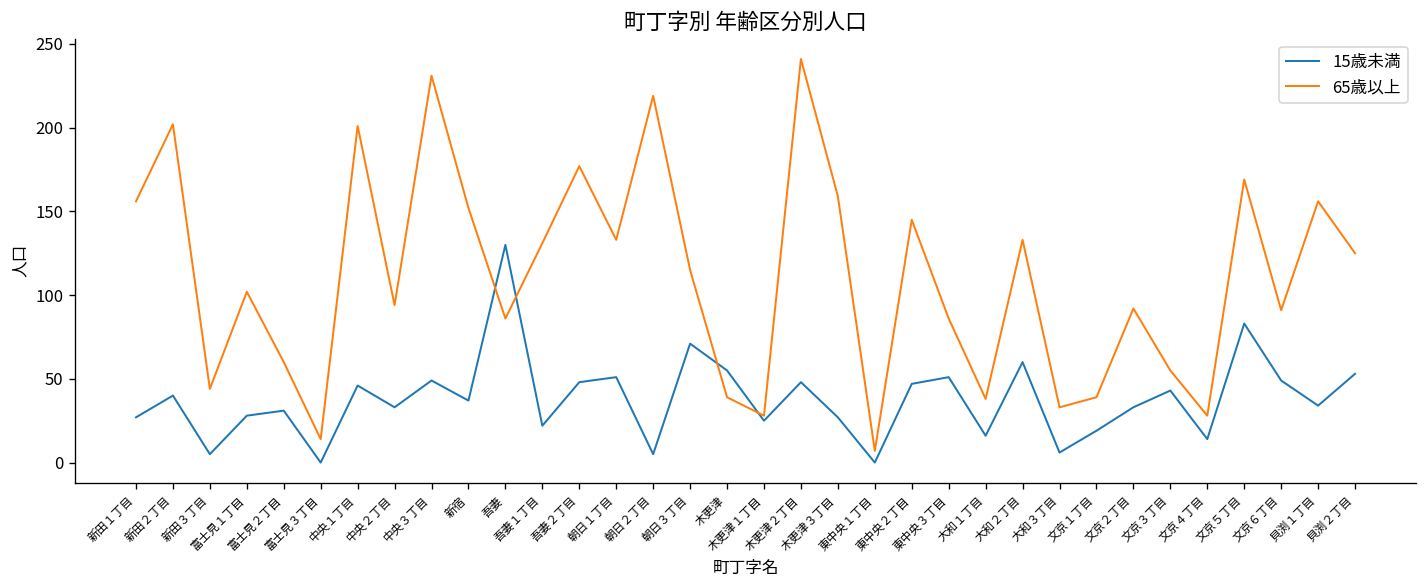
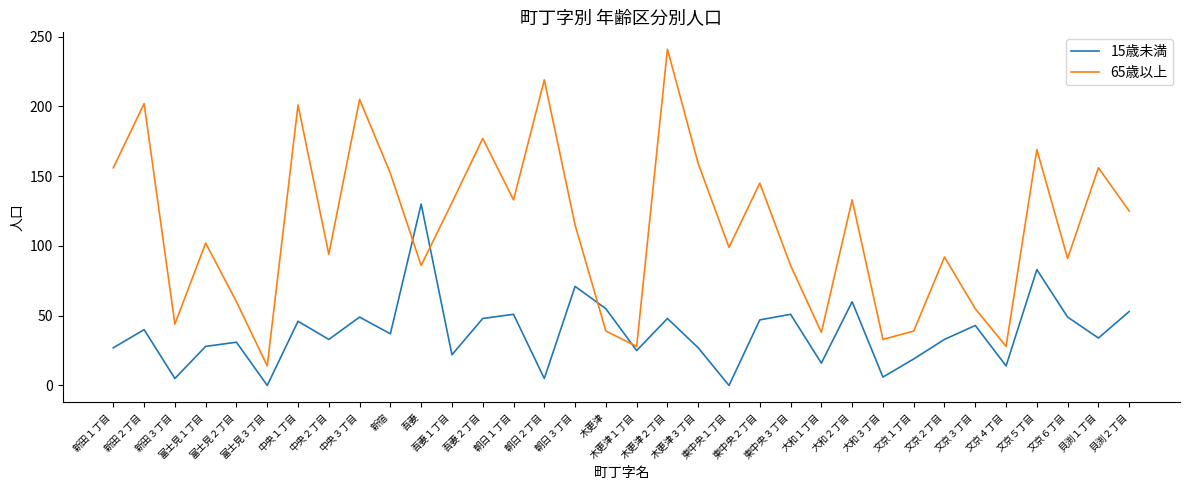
65歳以上, 中央３丁目: 231 -> 205
65歳以上, 東中央１丁目: 7 -> 99
